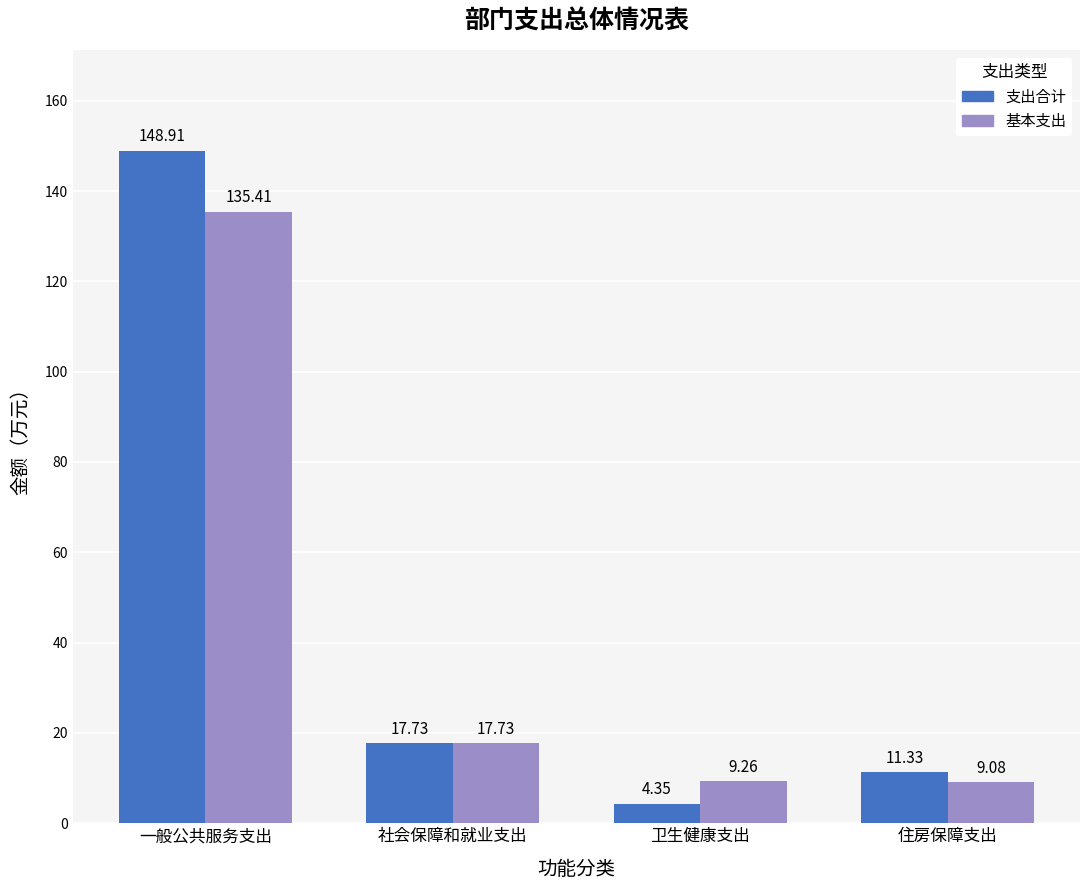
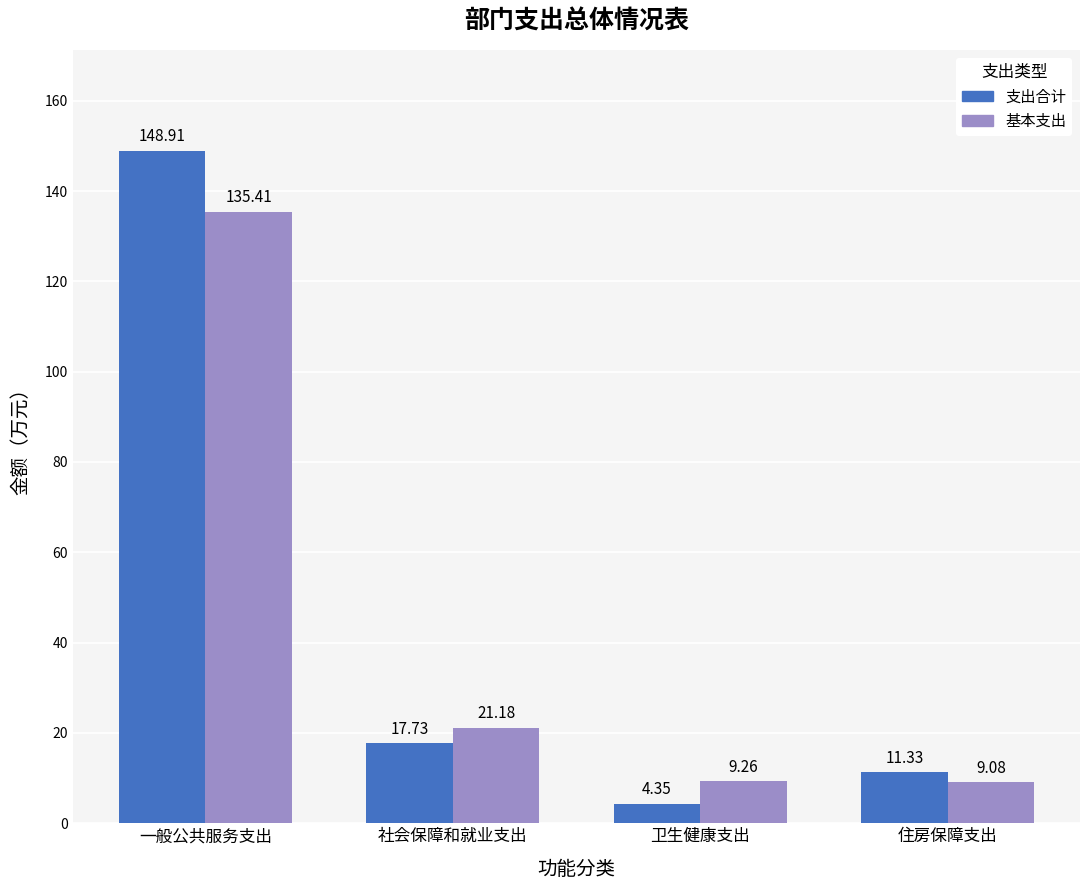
基本支出, 社会保障和就业支出: 17.73 -> 21.18
